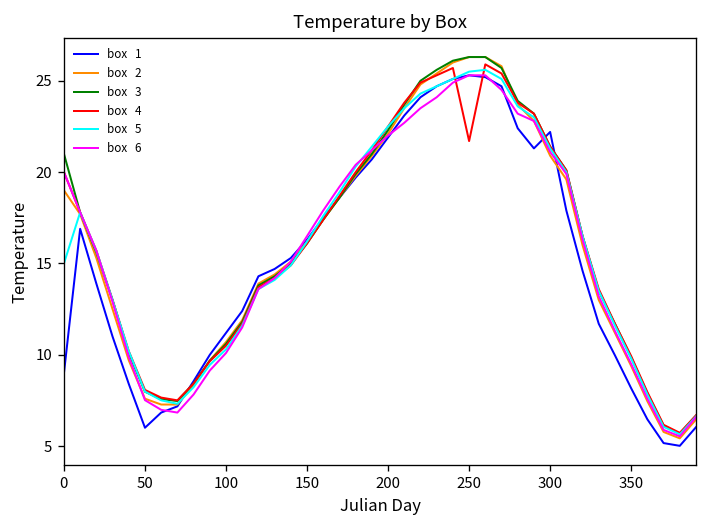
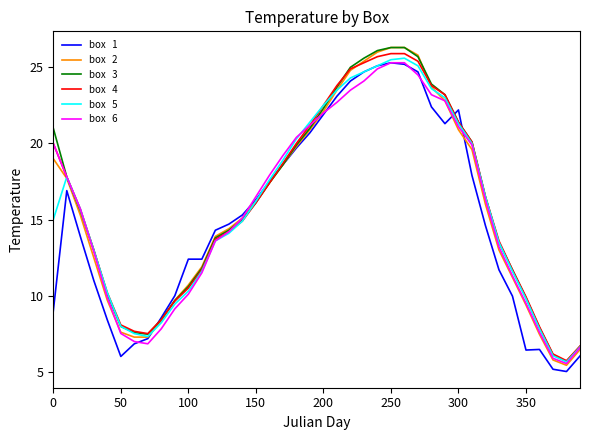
box 1, 100: 11.2 -> 12.4
box 4, 250: 21.7 -> 25.9
box 1, 350: 8.2 -> 6.4
